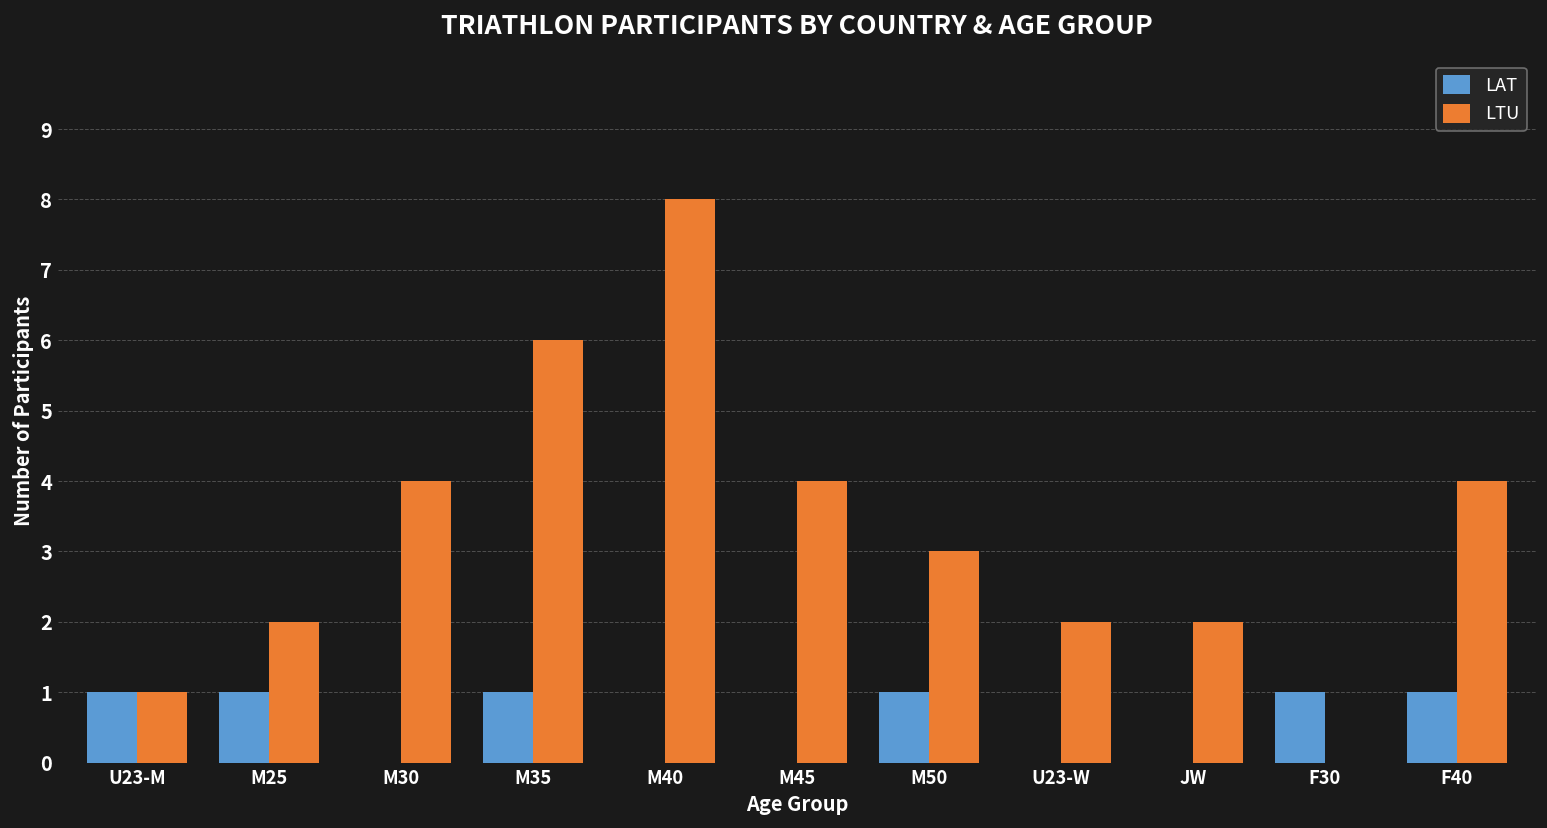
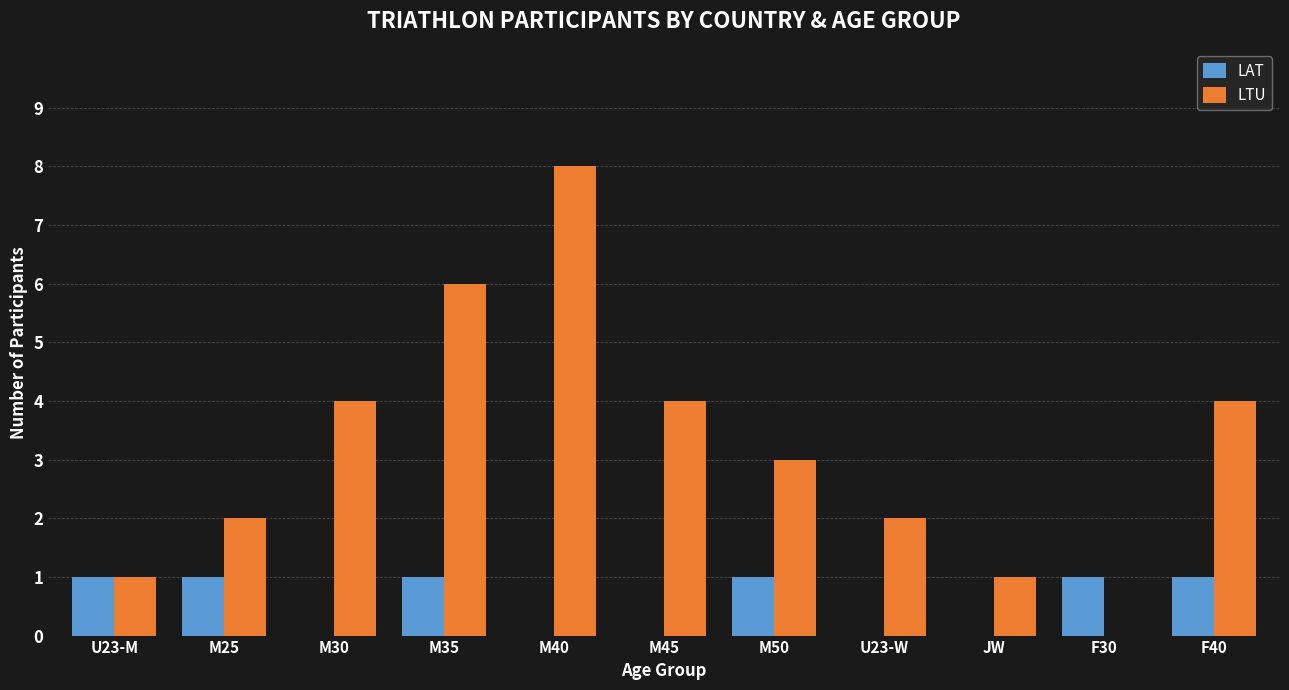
LTU, JW: 2 -> 1
